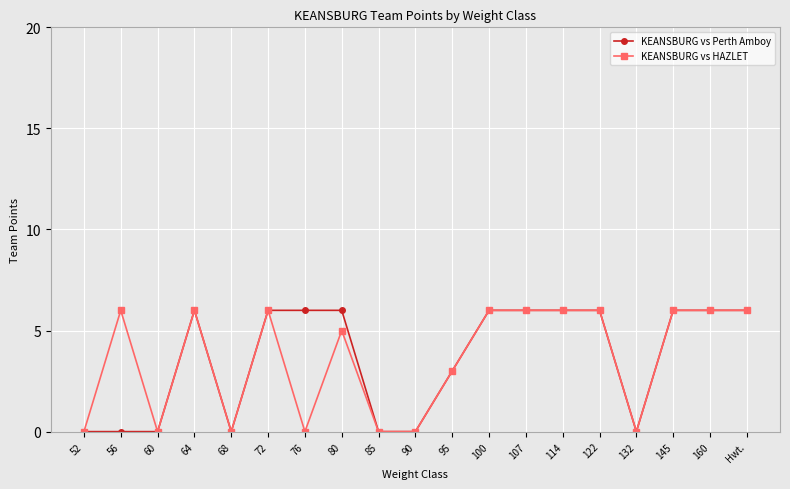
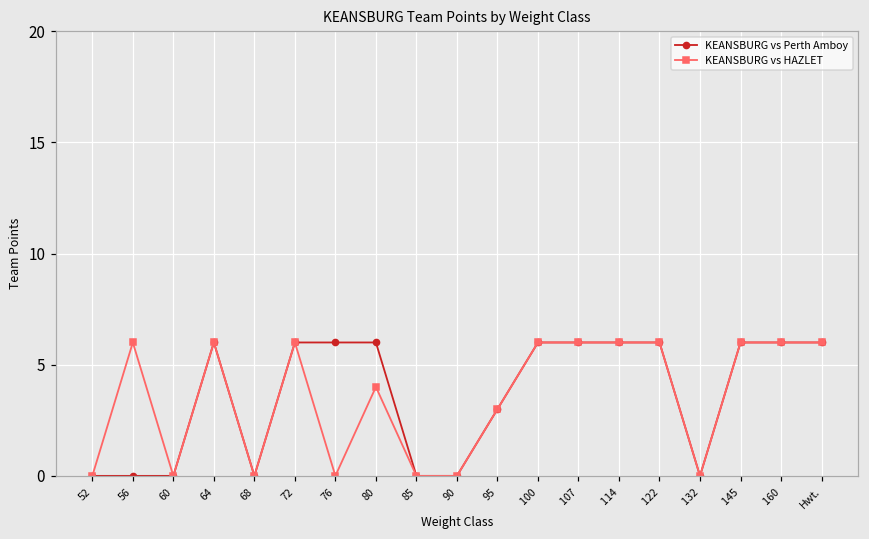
KEANSBURG vs HAZLET, 80: 5 -> 4
